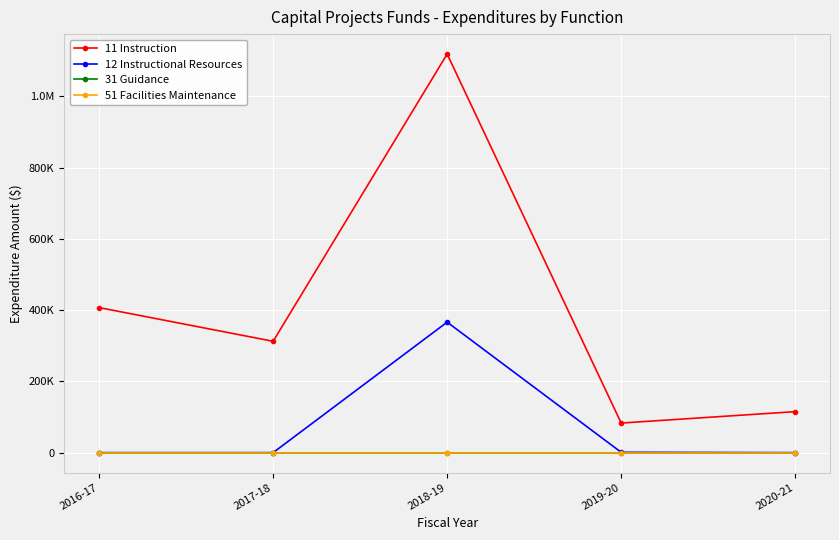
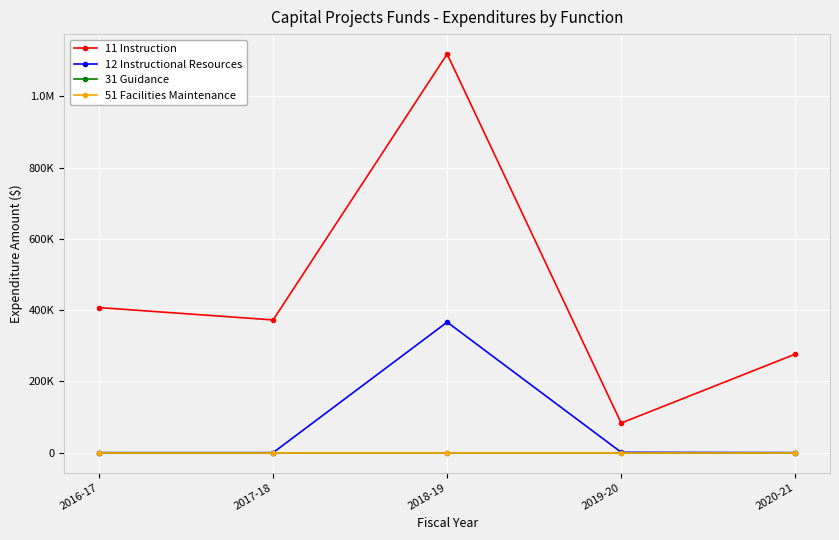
11 Instruction, 2017-18: 310000 -> 370000
11 Instruction, 2020-21: 120000 -> 280000
